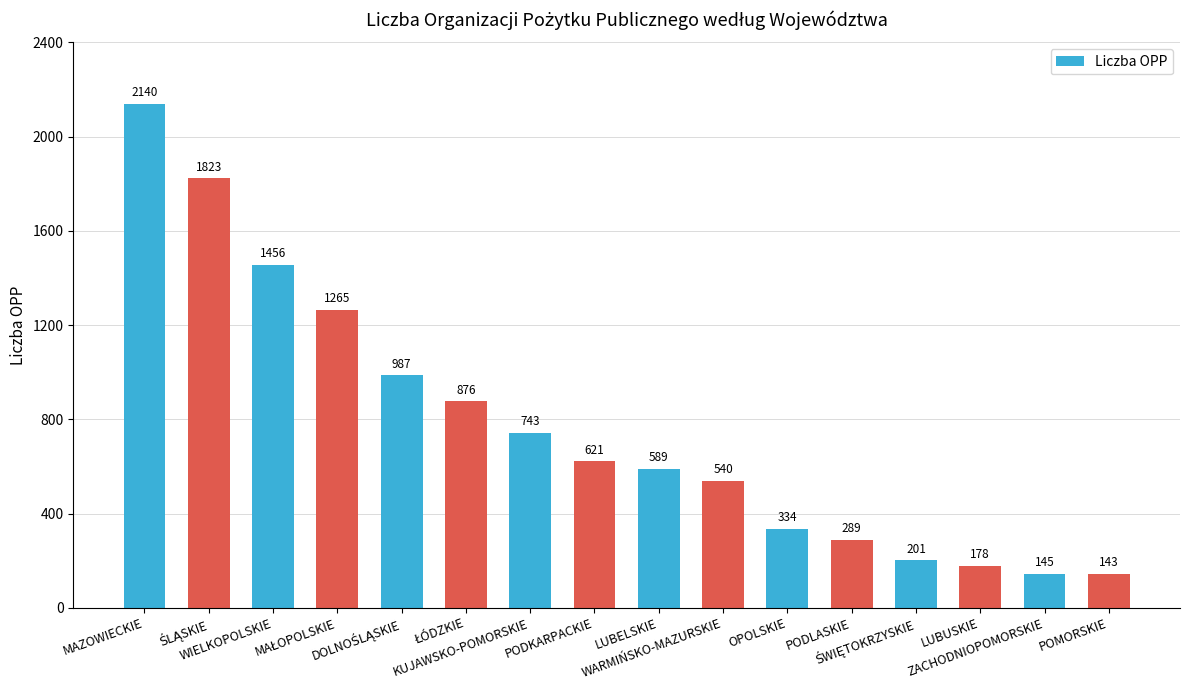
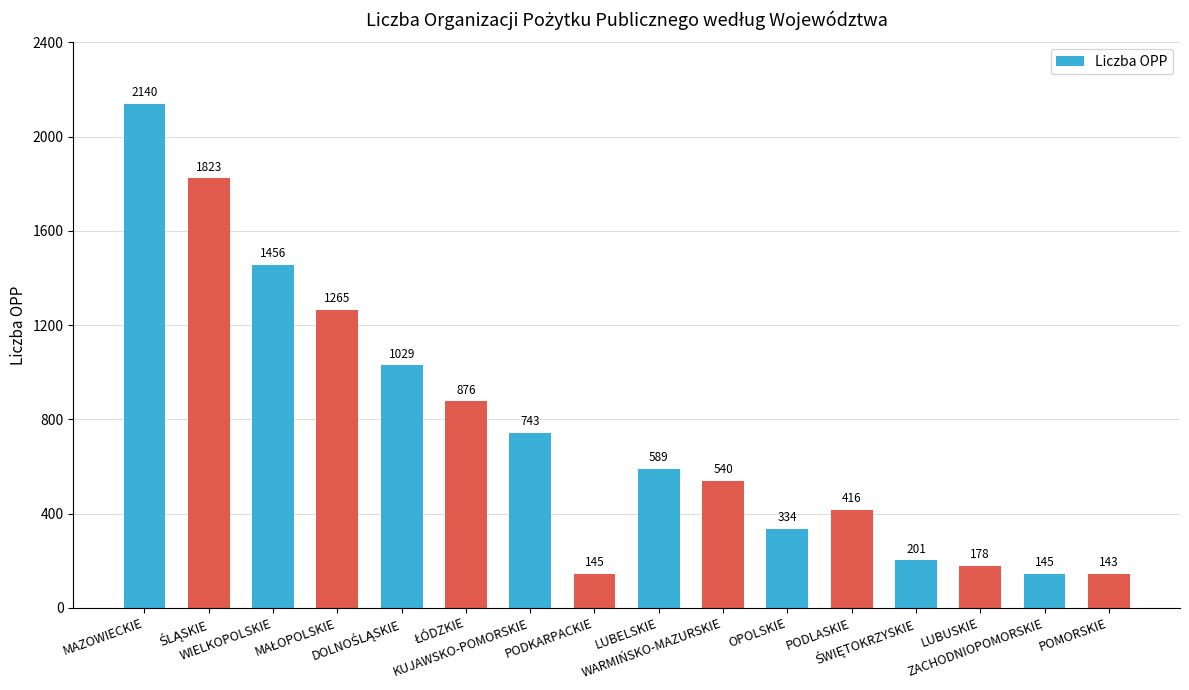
DOLNOŚLĄSKIE: 987 -> 1029
PODKARPACKIE: 621 -> 145
PODLASKIE: 289 -> 416
